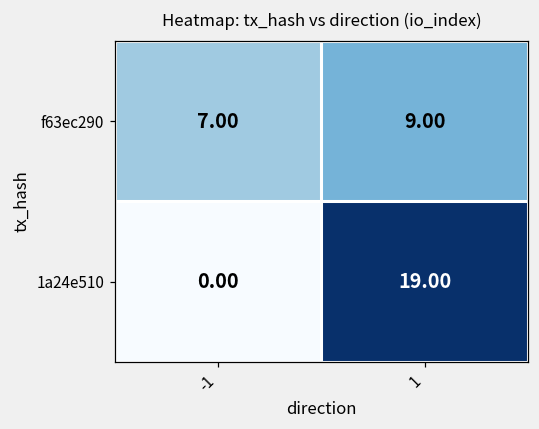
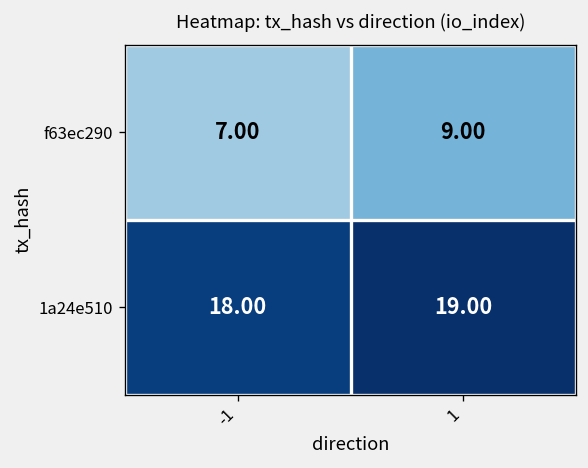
1a24e510, -1: 0.00 -> 18.00
